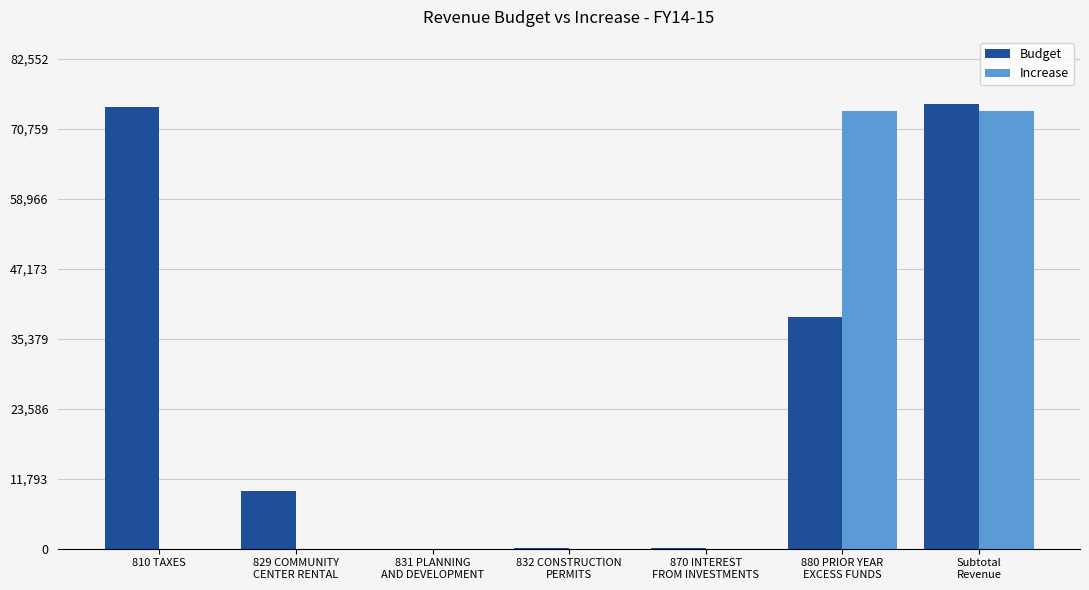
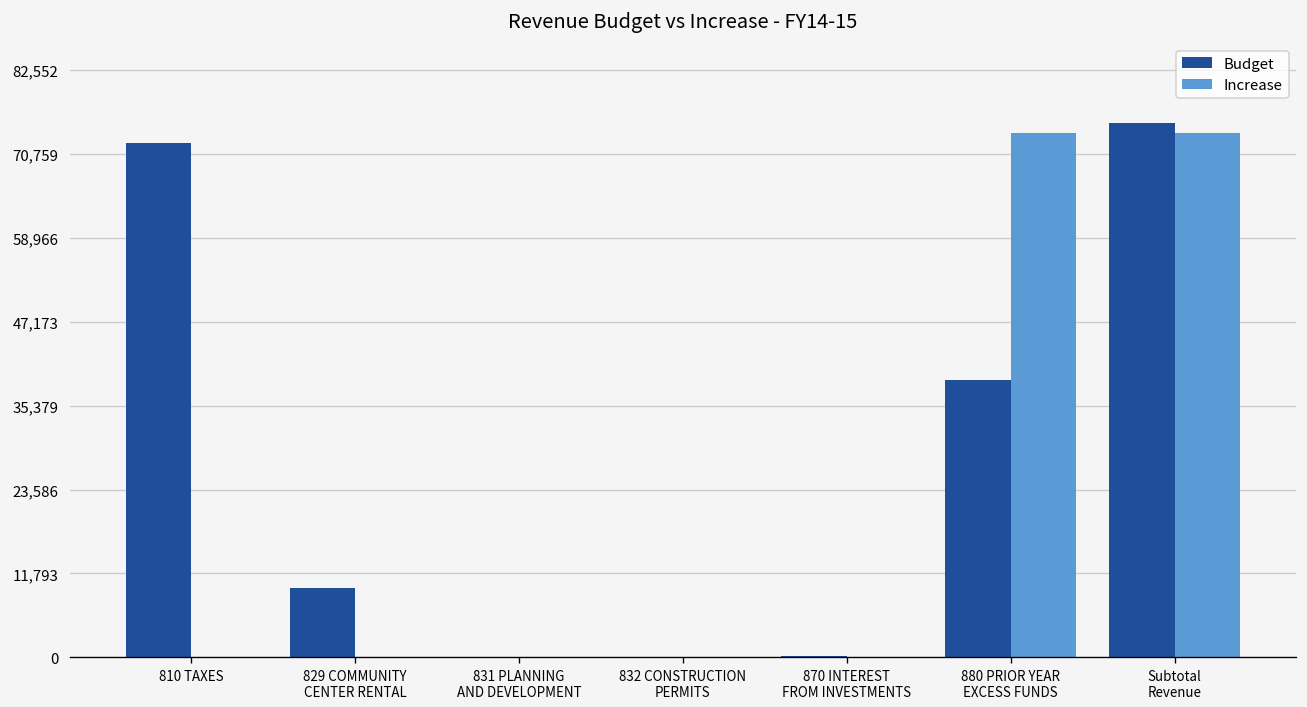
Budget, 810 TAXES: 74,000 -> 72,000
